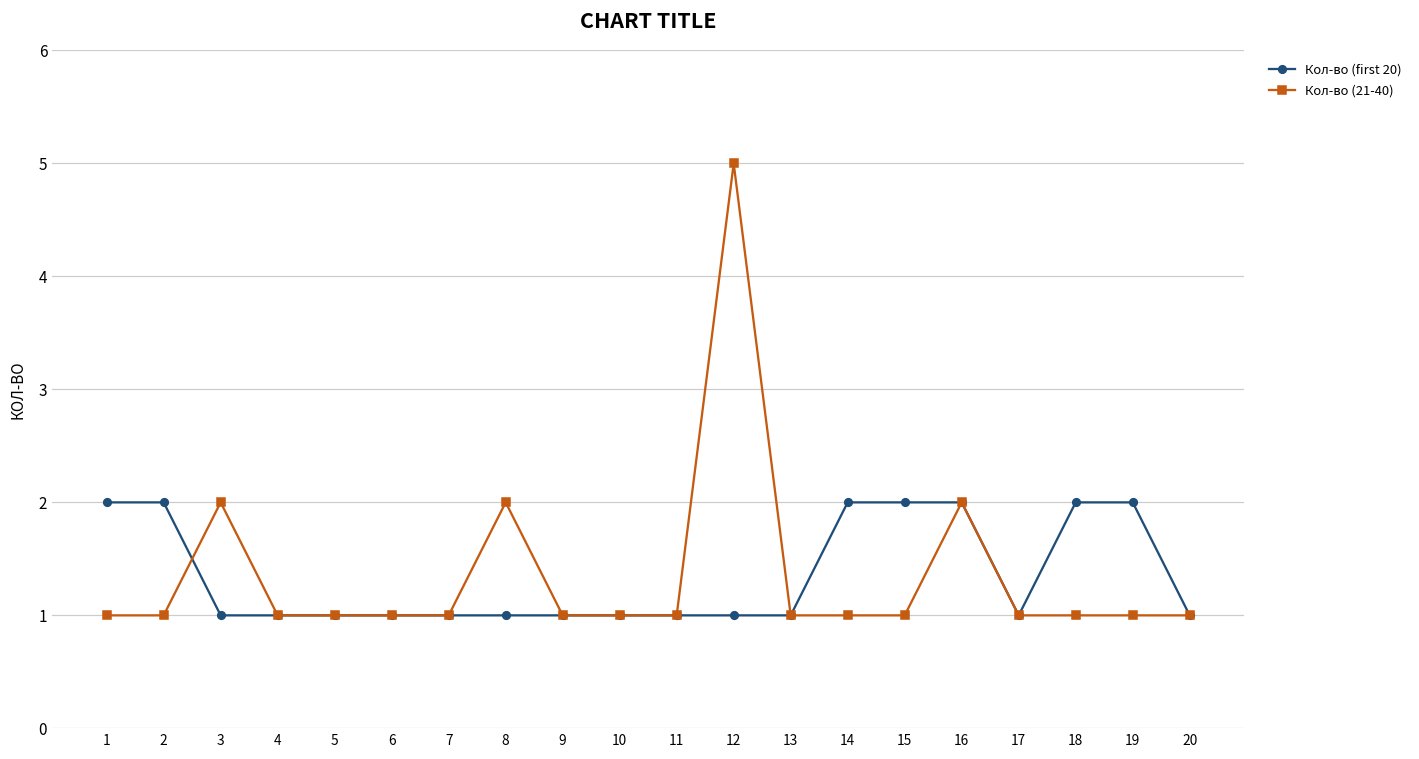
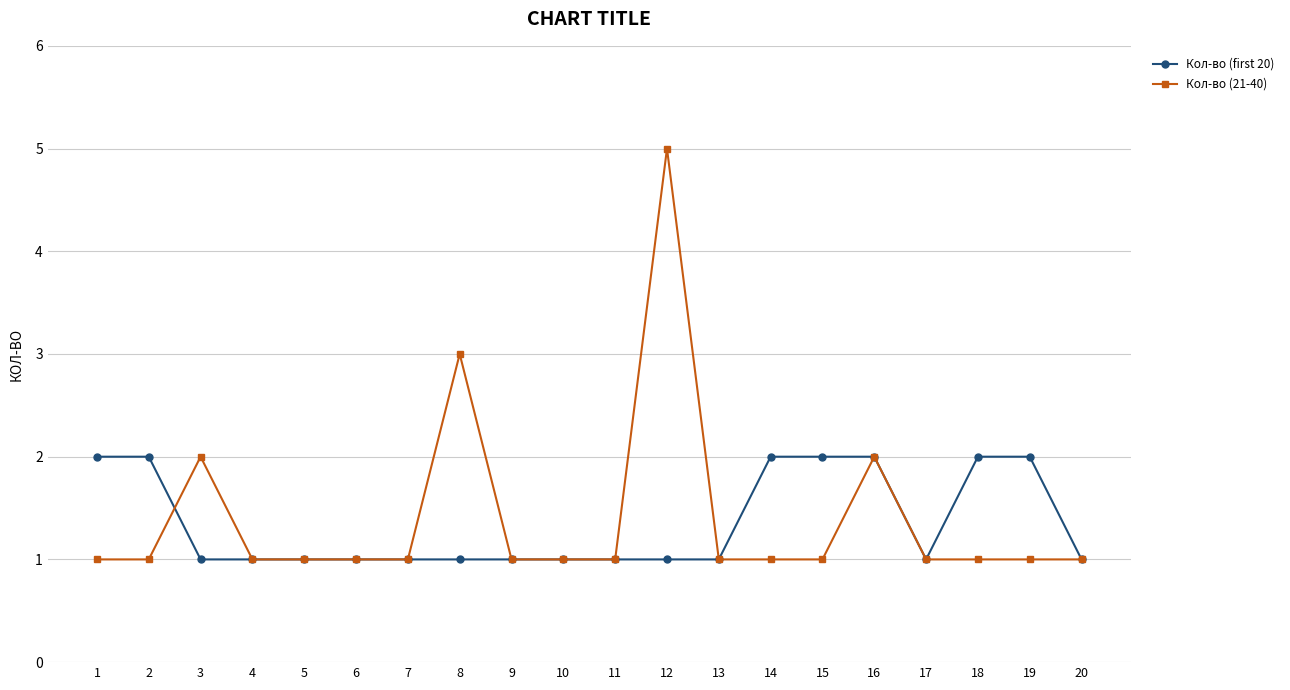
Кол-во (21-40), 8: 2 -> 3
